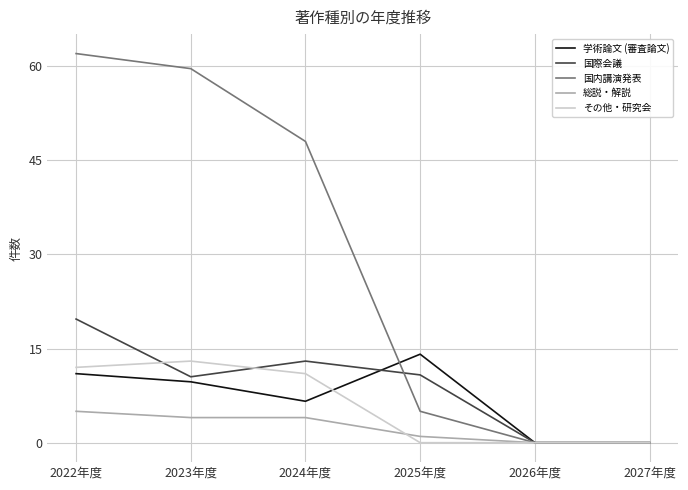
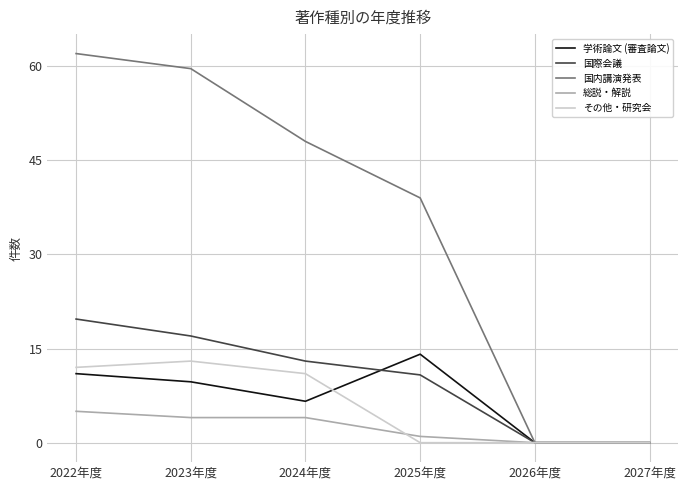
国際会議, 2023年度: 11 -> 17
国内講演発表, 2025年度: 5 -> 39
